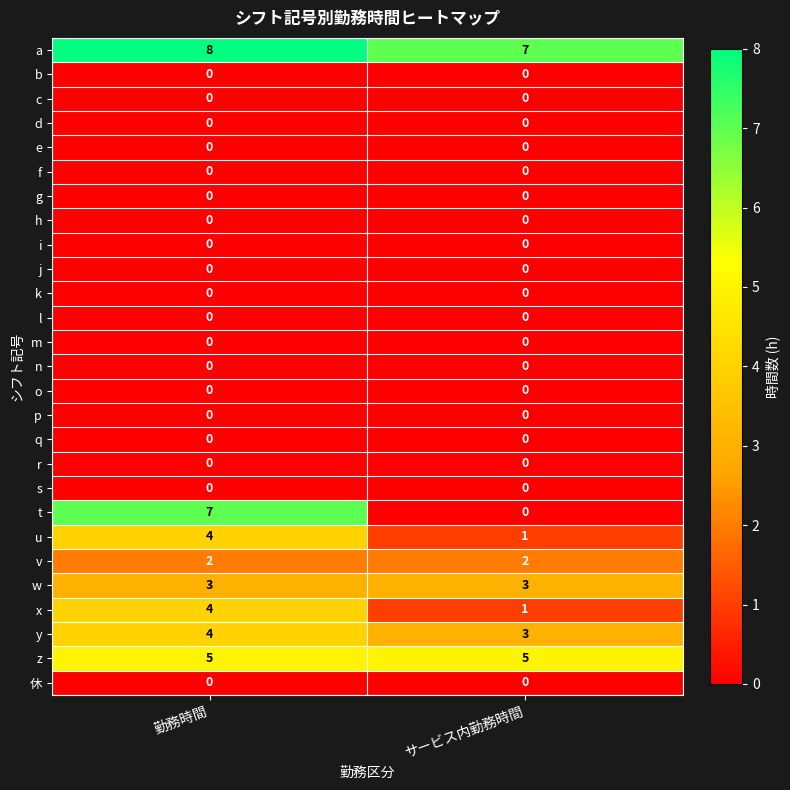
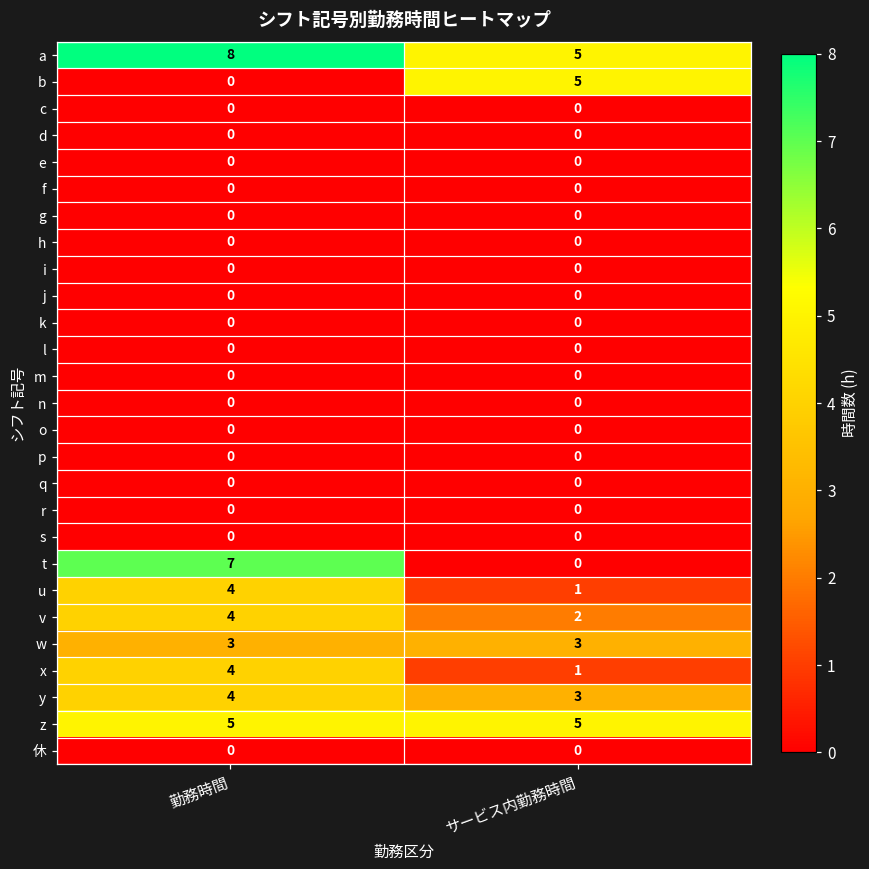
a, サービス内勤務時間: 7 -> 5
b, サービス内勤務時間: 0 -> 5
v, 勤務時間: 2 -> 4
